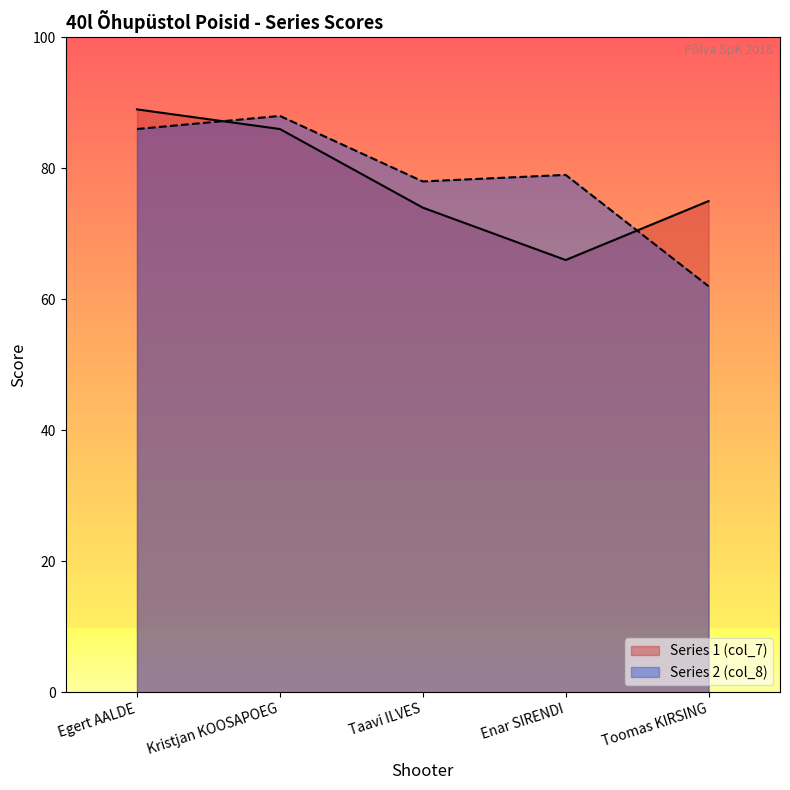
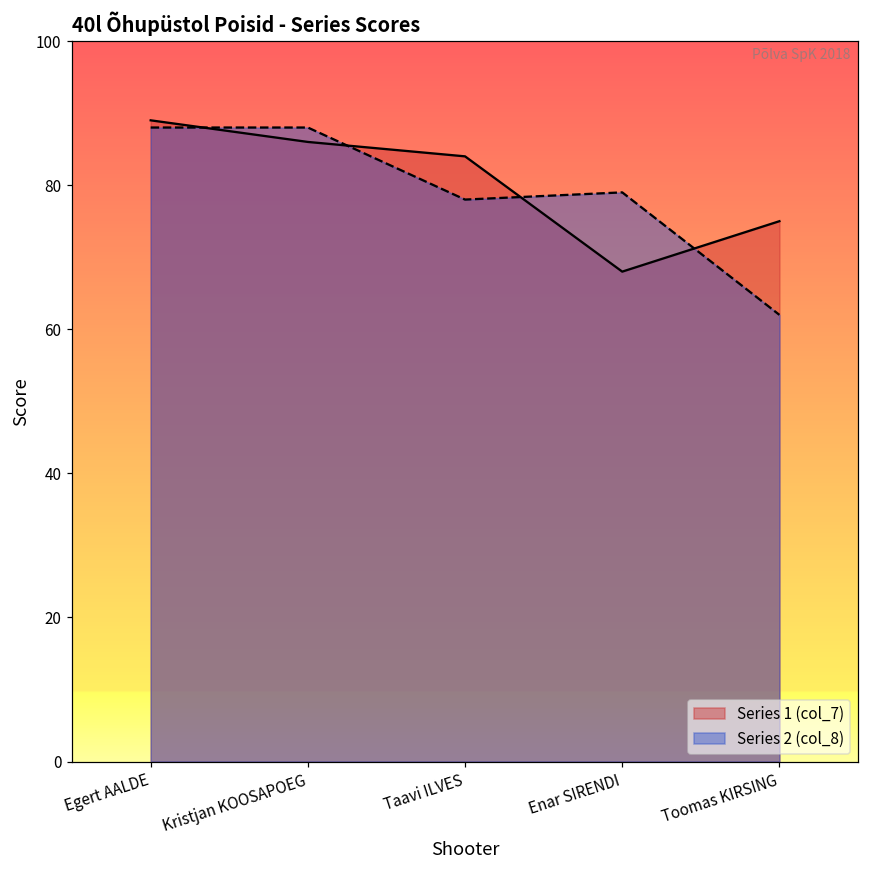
Series 2 (col_8), Egert AALDE: 86 -> 88
Series 1 (col_7), Taavi ILVES: 74 -> 84
Series 1 (col_7), Enar SIRENDI: 66 -> 68
